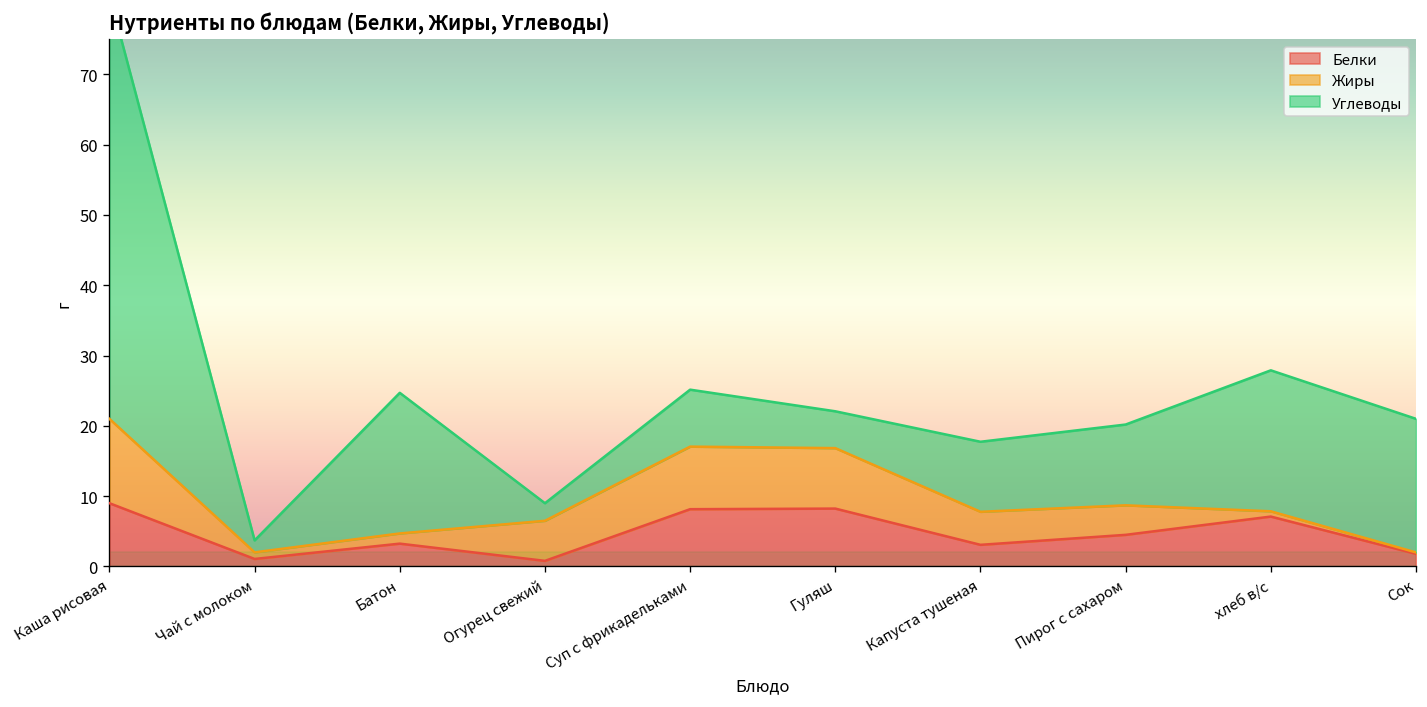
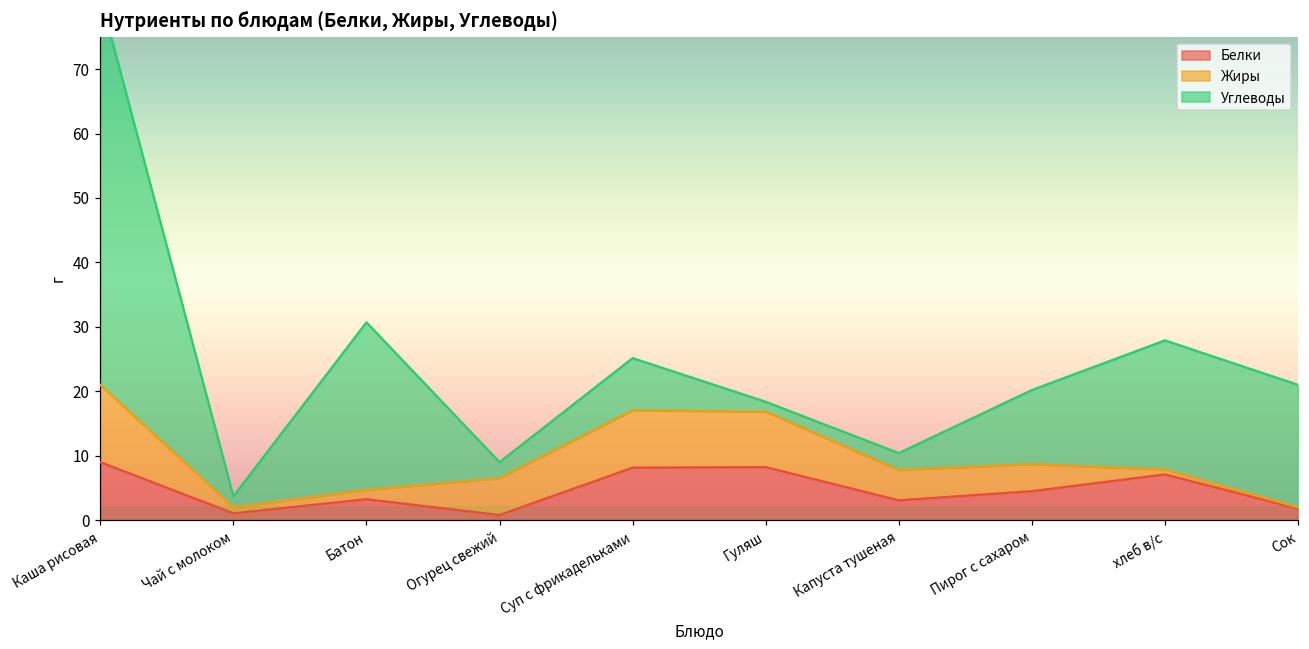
Углеводы, Батон: 20 -> 26
Углеводы, Гуляш: 5 -> 2
Углеводы, Капуста тушеная: 10 -> 3
